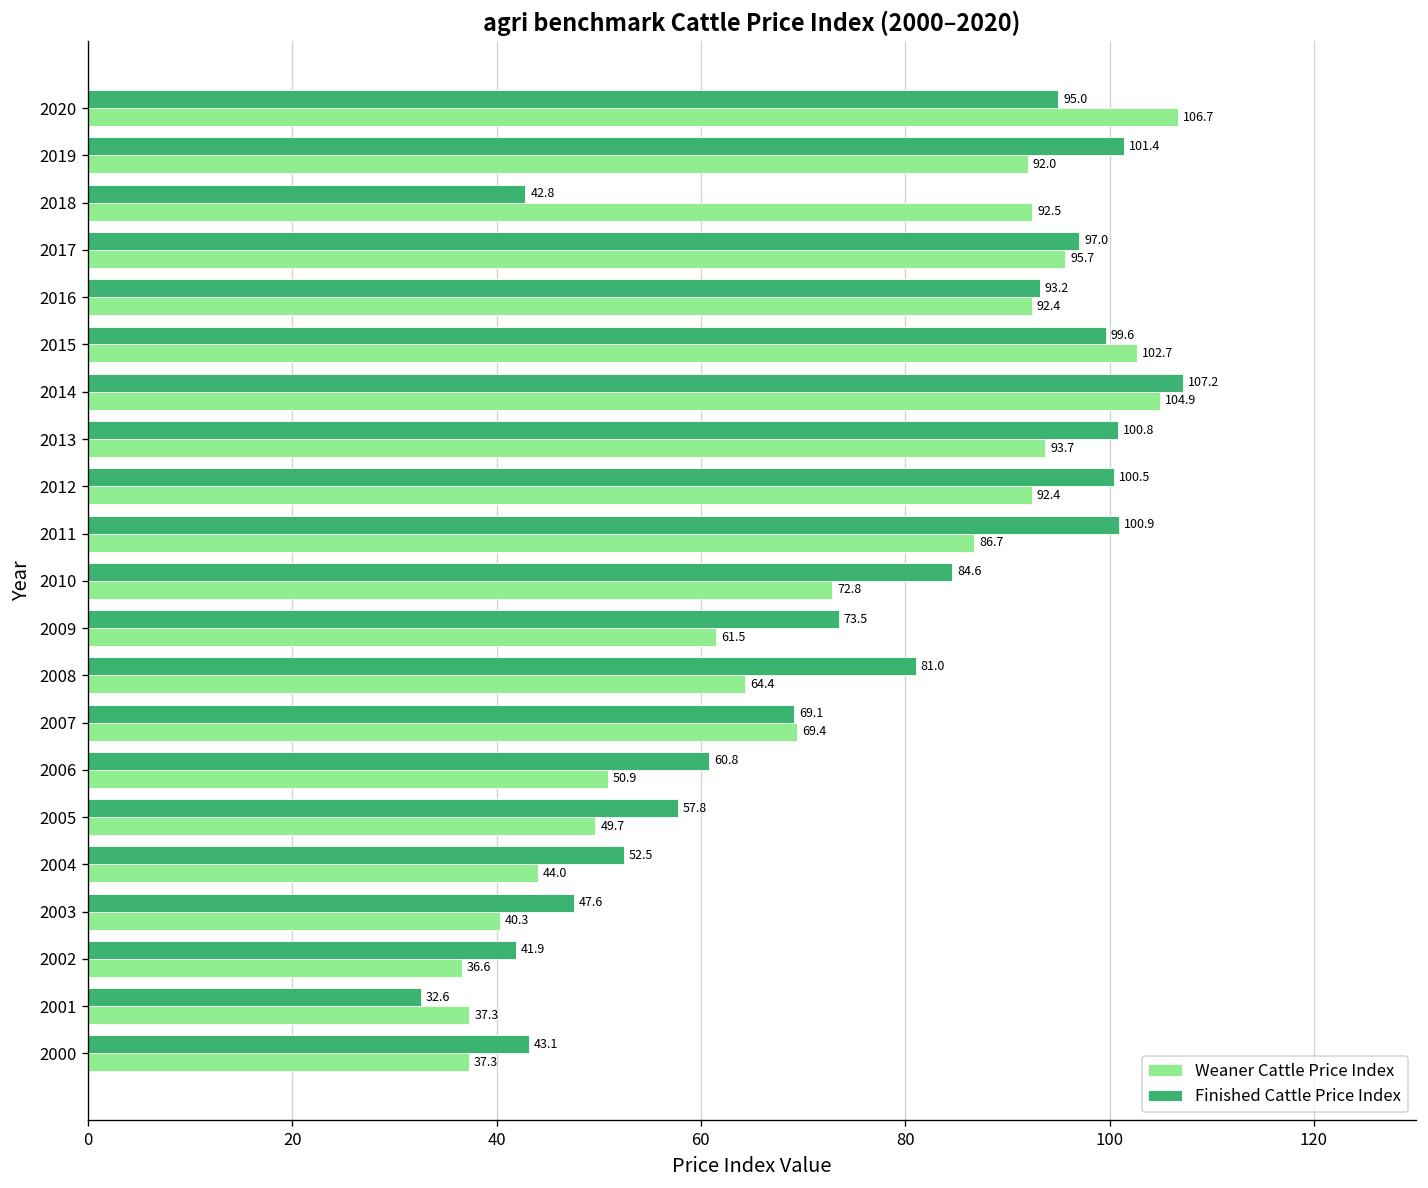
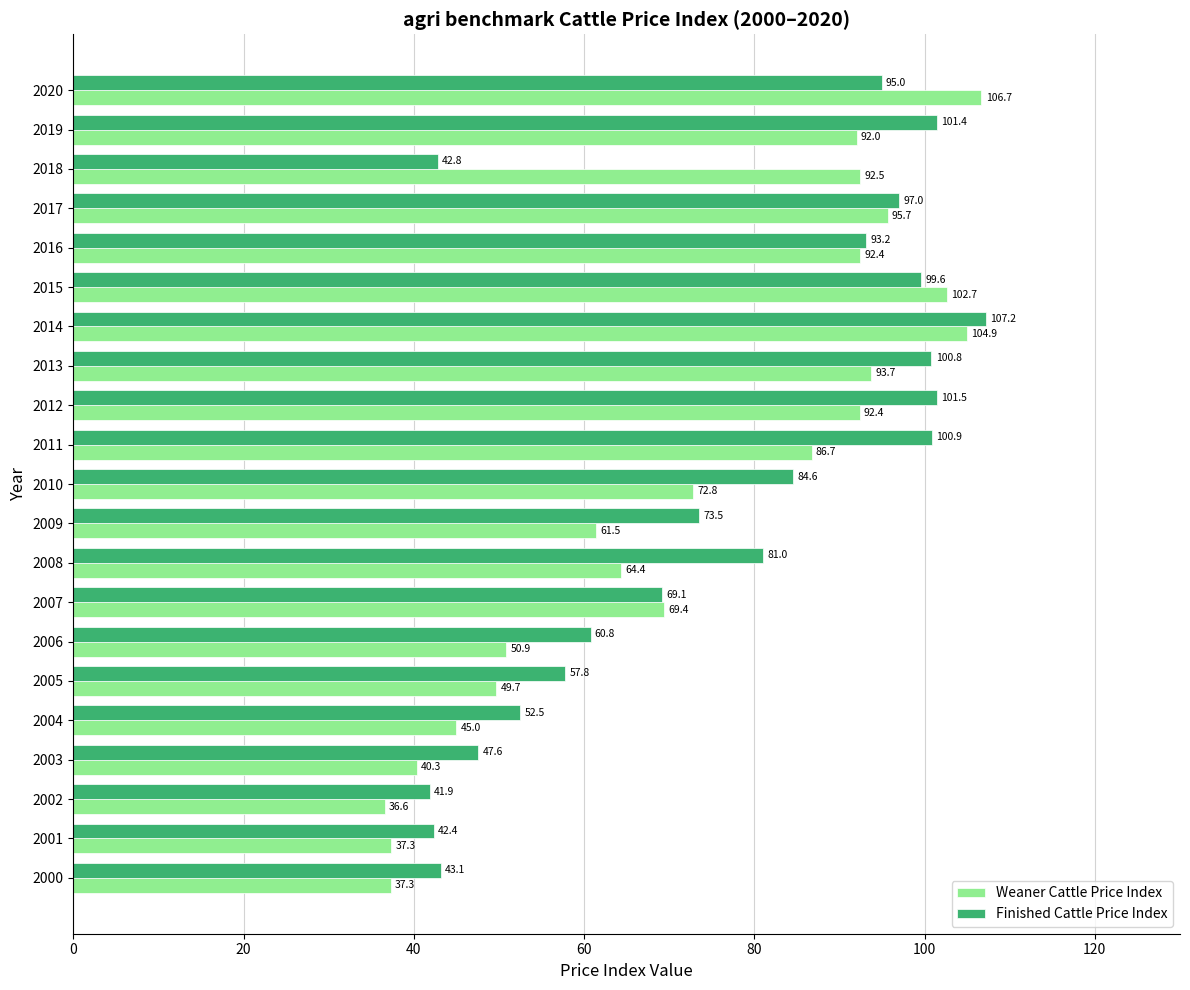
Finished Cattle Price Index, 2012: 100.5 -> 101.5
Weaner Cattle Price Index, 2004: 44.0 -> 45.0
Finished Cattle Price Index, 2001: 32.6 -> 42.4
